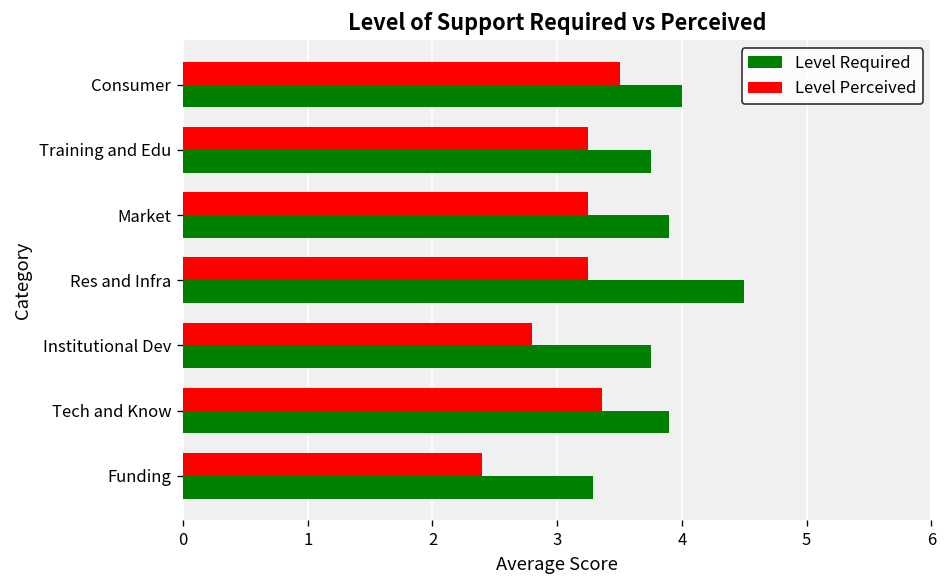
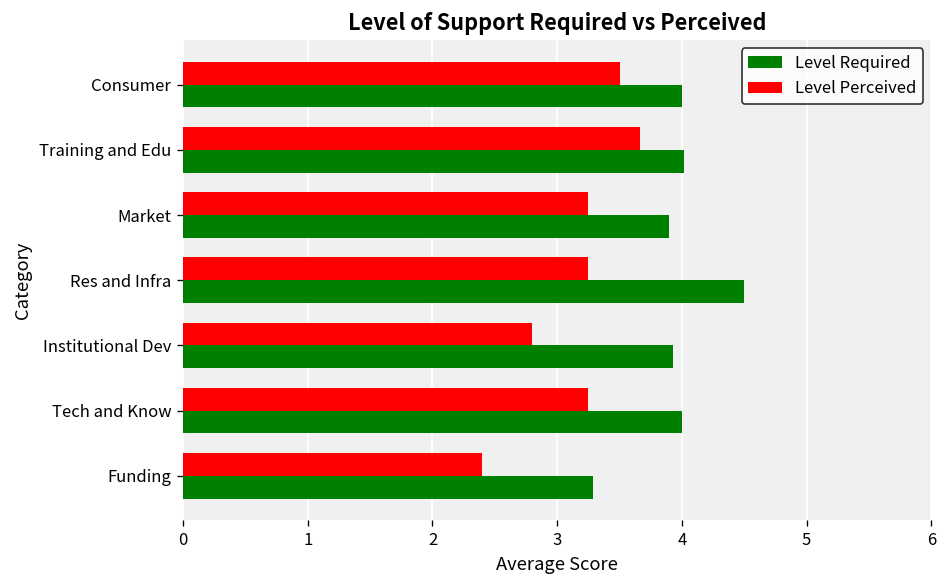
Level Perceived, Training and Edu: 3.25 -> 3.66
Level Required, Training and Edu: 3.75 -> 4.02
Level Required, Institutional Dev: 3.75 -> 3.93
Level Perceived, Tech and Know: 3.36 -> 3.25
Level Required, Tech and Know: 3.9 -> 4.0
